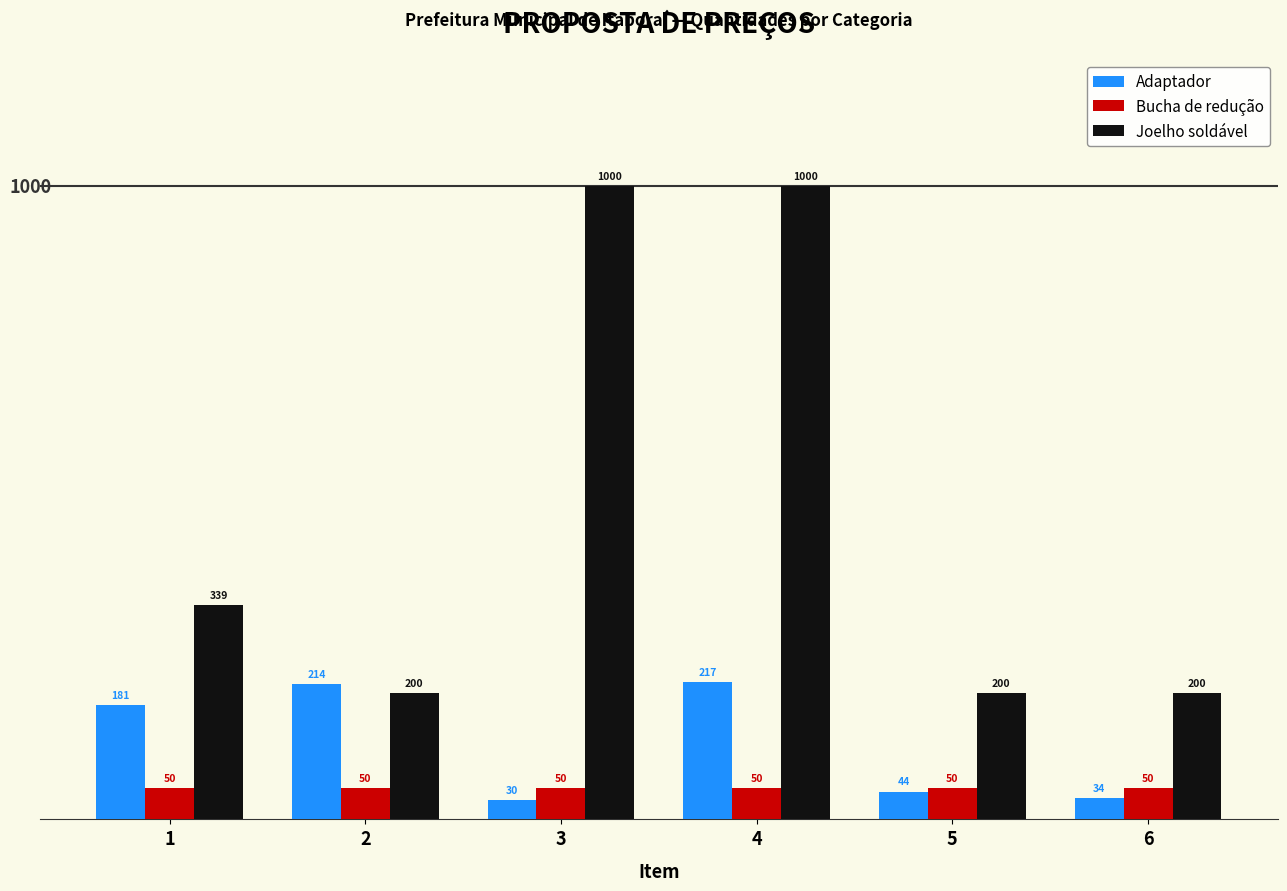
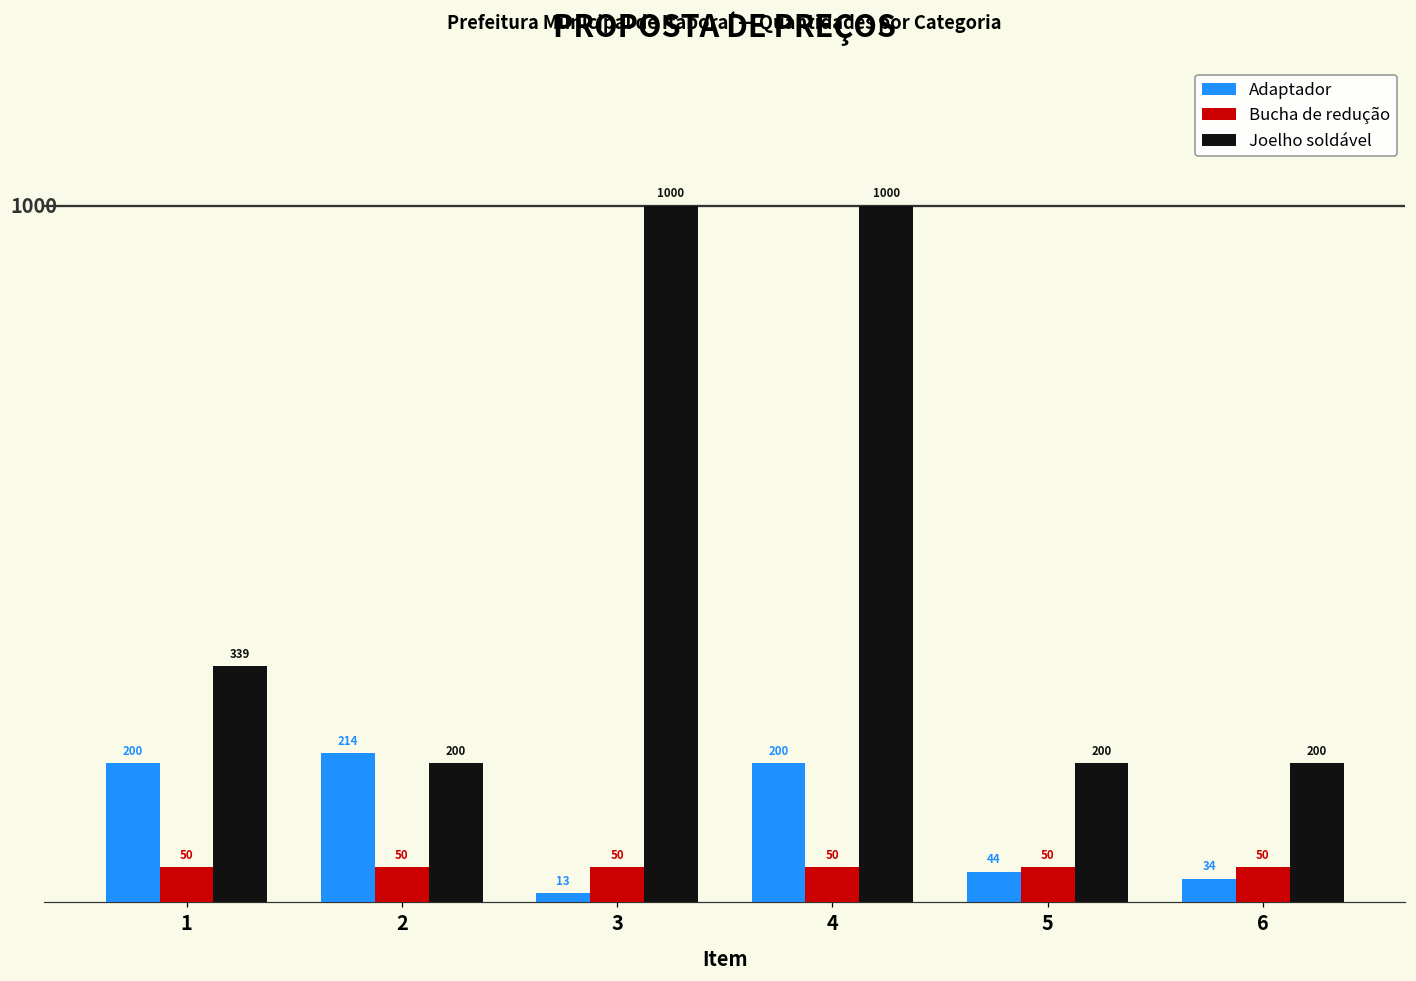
Adaptador, 1: 181 -> 200
Adaptador, 3: 30 -> 13
Adaptador, 4: 217 -> 200
